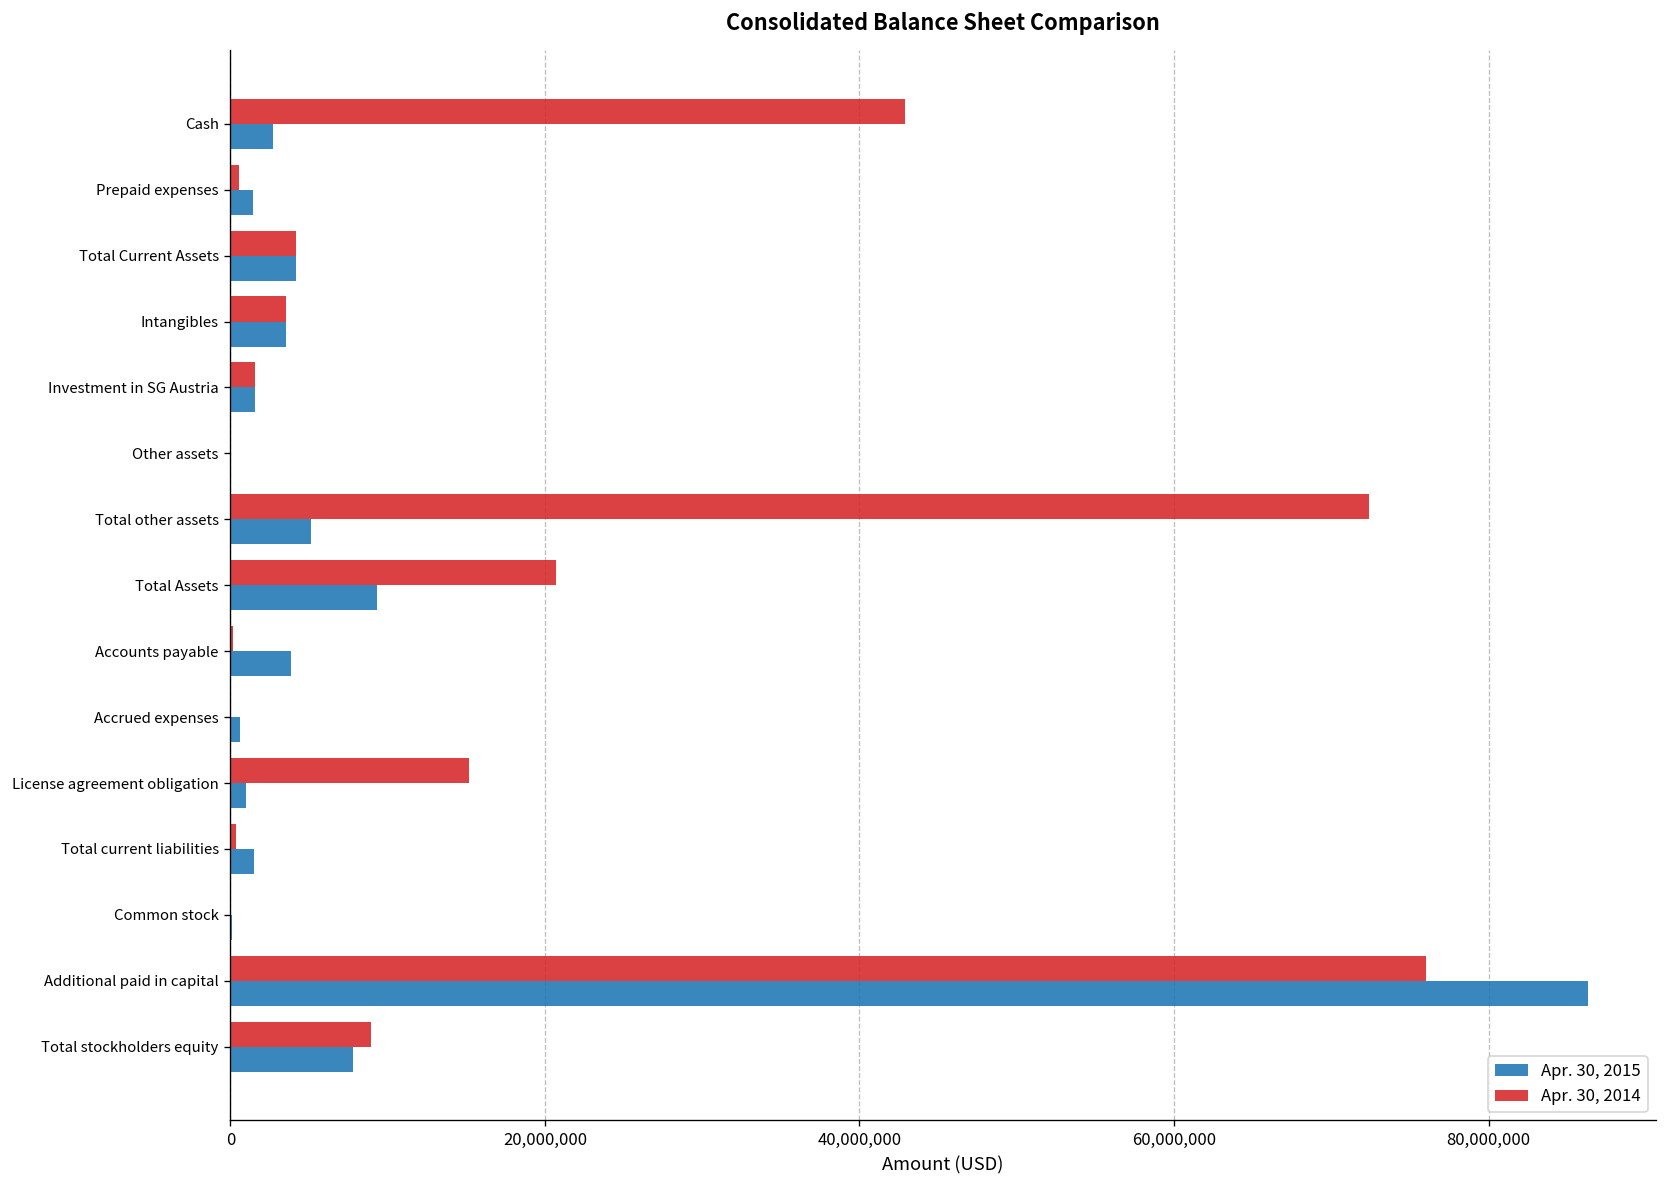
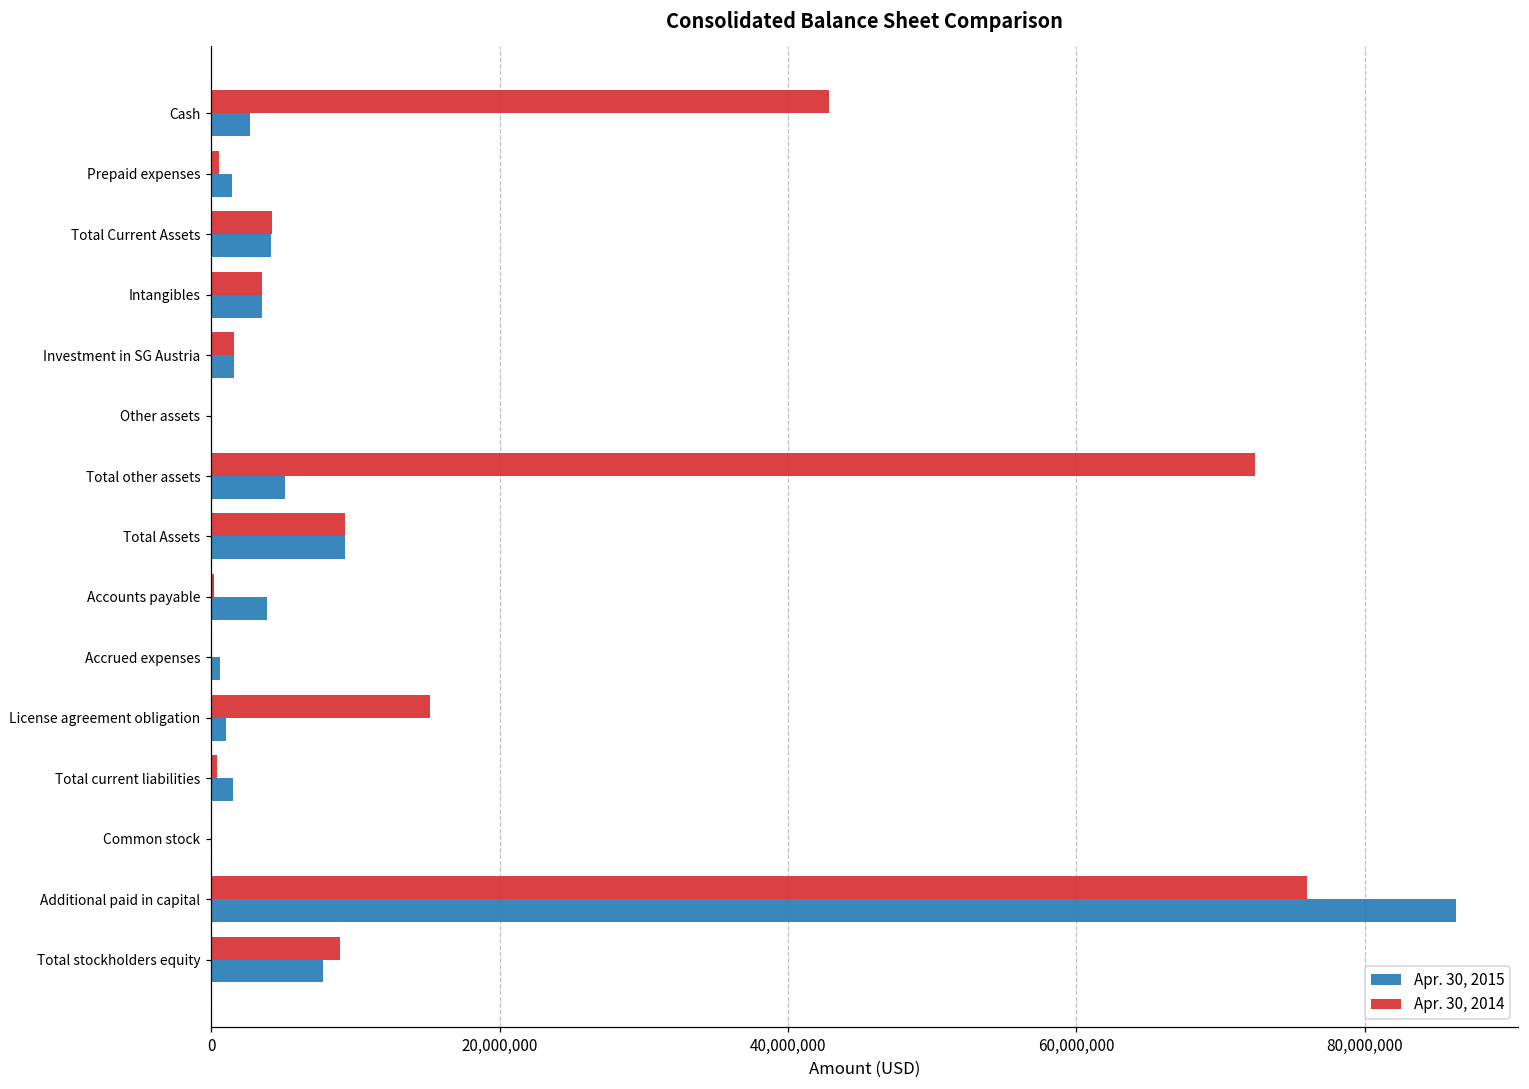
Apr. 30, 2014, Total Assets: 20,700,000 -> 9,300,000
